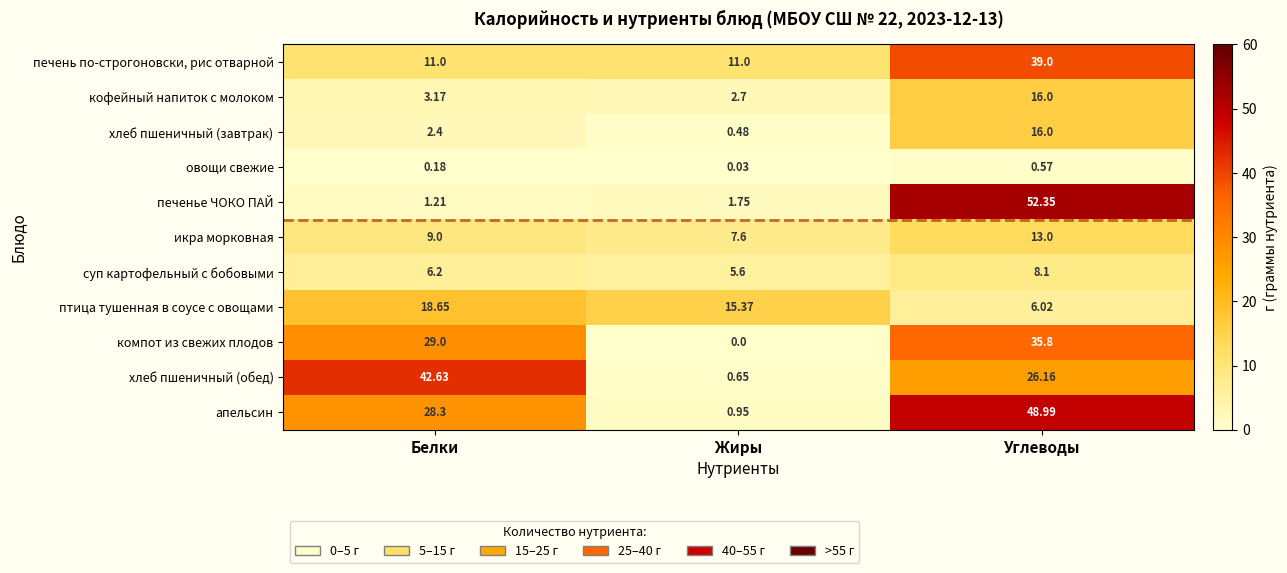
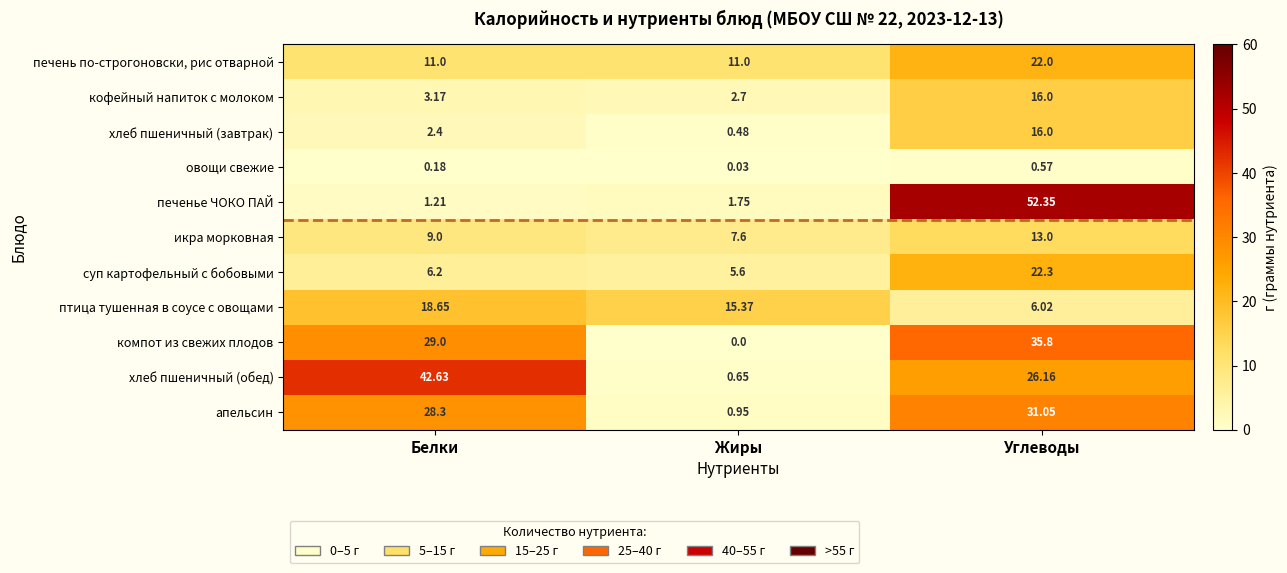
печень по-строгоновски, рис отварной, Углеводы: 39.0 -> 22.0
суп картофельный с бобовыми, Углеводы: 8.1 -> 22.3
апельсин, Углеводы: 48.99 -> 31.05
